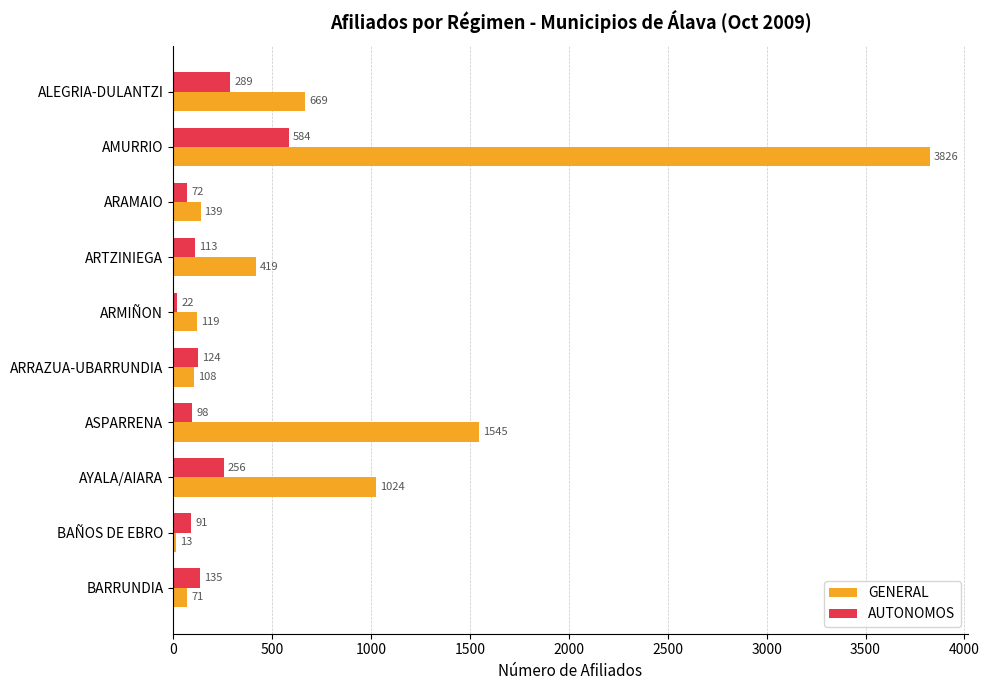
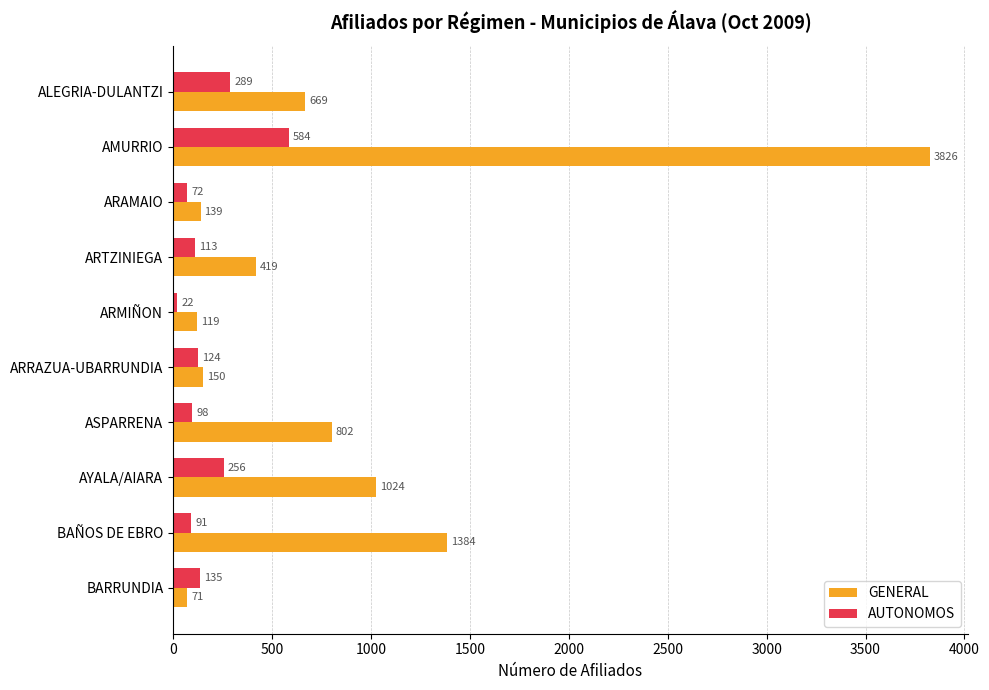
GENERAL, ARRAZUA-UBARRUNDIA: 108 -> 150
GENERAL, ASPARRENA: 1545 -> 802
GENERAL, BAÑOS DE EBRO: 13 -> 1384
